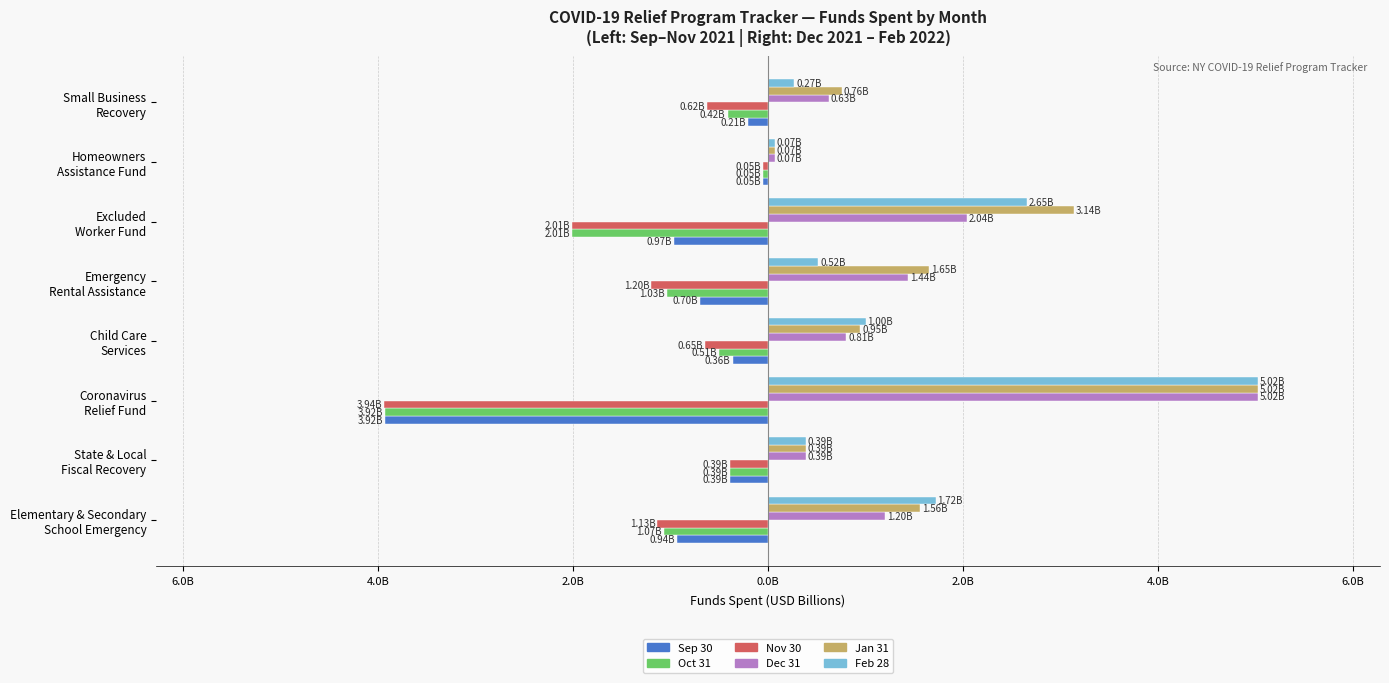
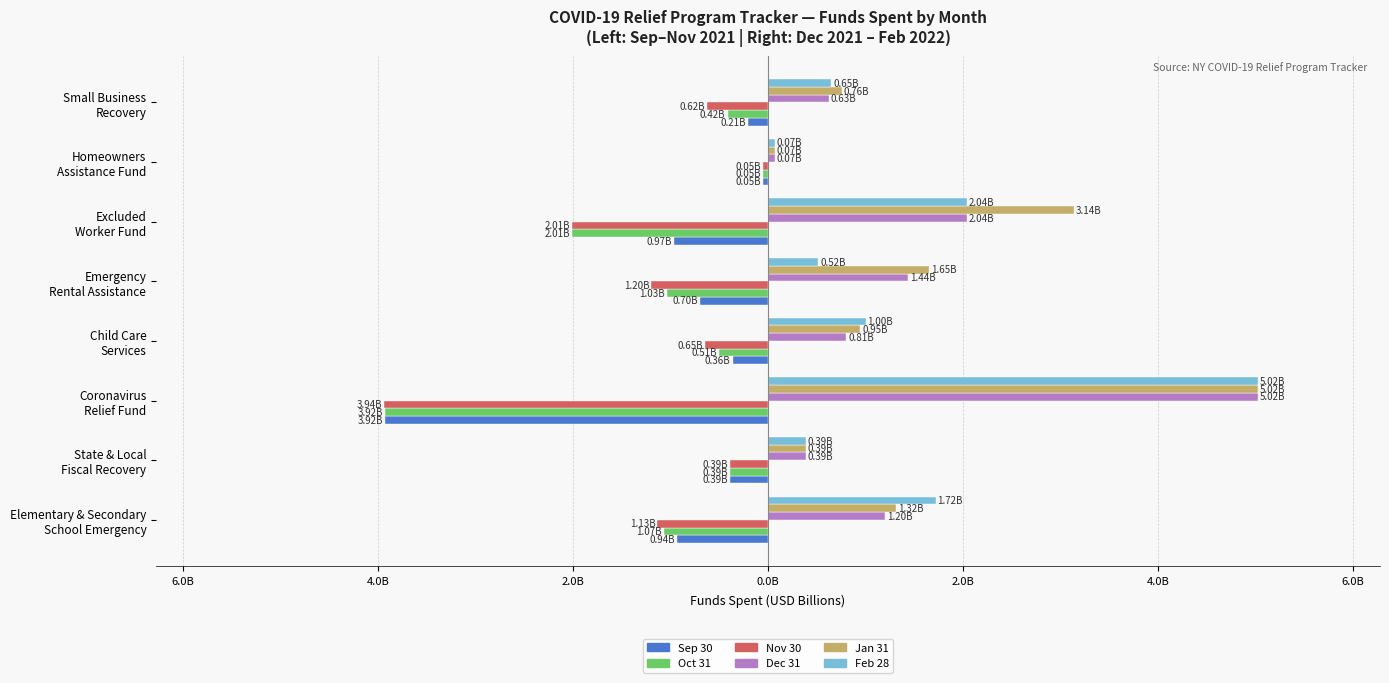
Feb 28, Small Business Recovery: 0.27B -> 0.65B
Feb 28, Excluded Worker Fund: 2.65B -> 2.04B
Jan 31, Elementary & Secondary School Emergency: 1.56B -> 1.32B
